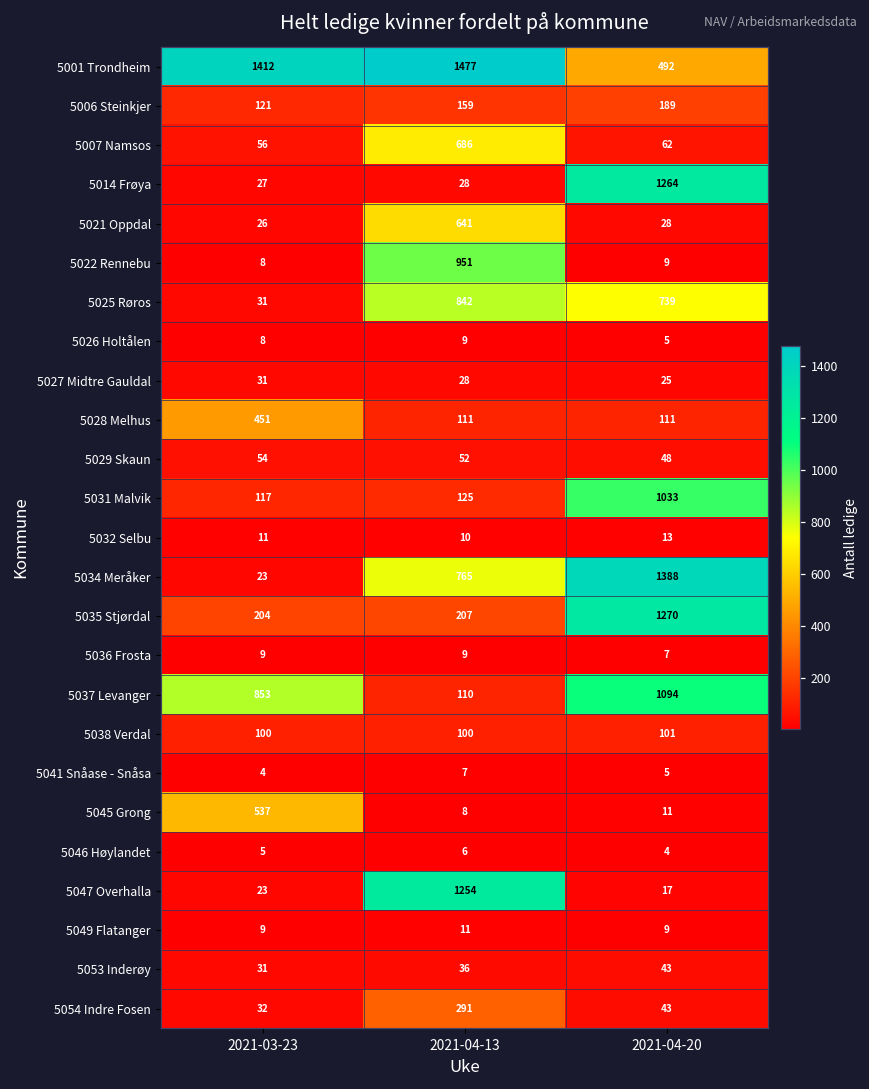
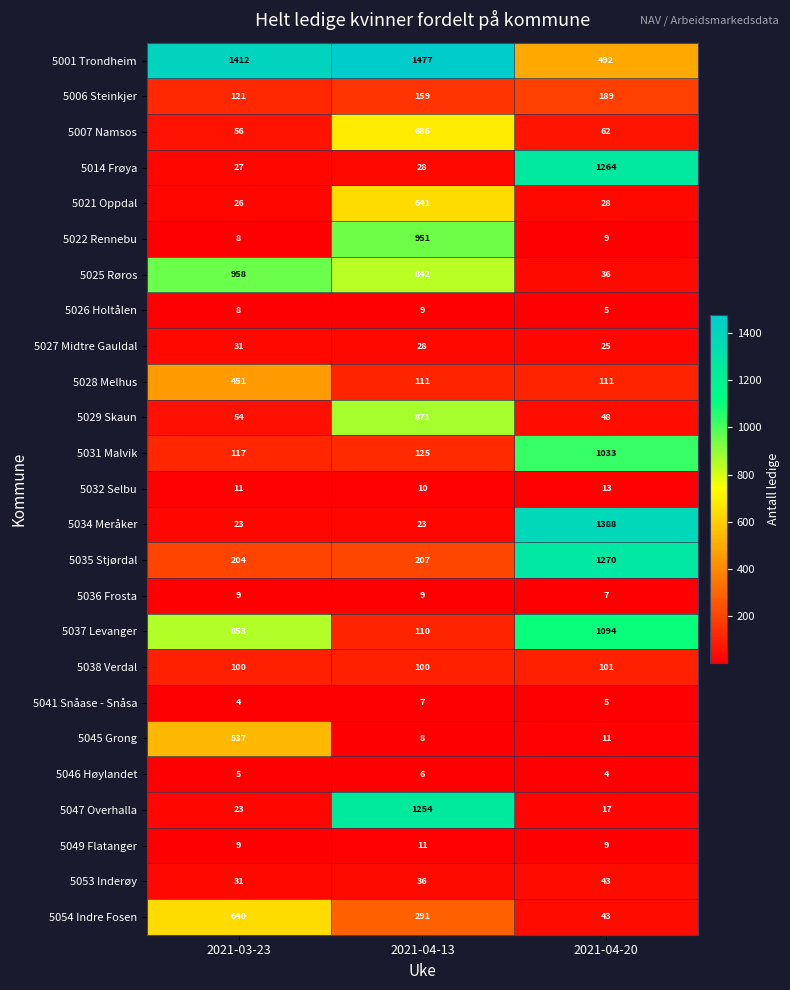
5025 Røros, 2021-03-23: 31 -> 958
5025 Røros, 2021-04-20: 739 -> 36
5029 Skaun, 2021-04-13: 52 -> 871
5034 Meråker, 2021-04-13: 765 -> 23
5054 Indre Fosen, 2021-03-23: 32 -> 640
